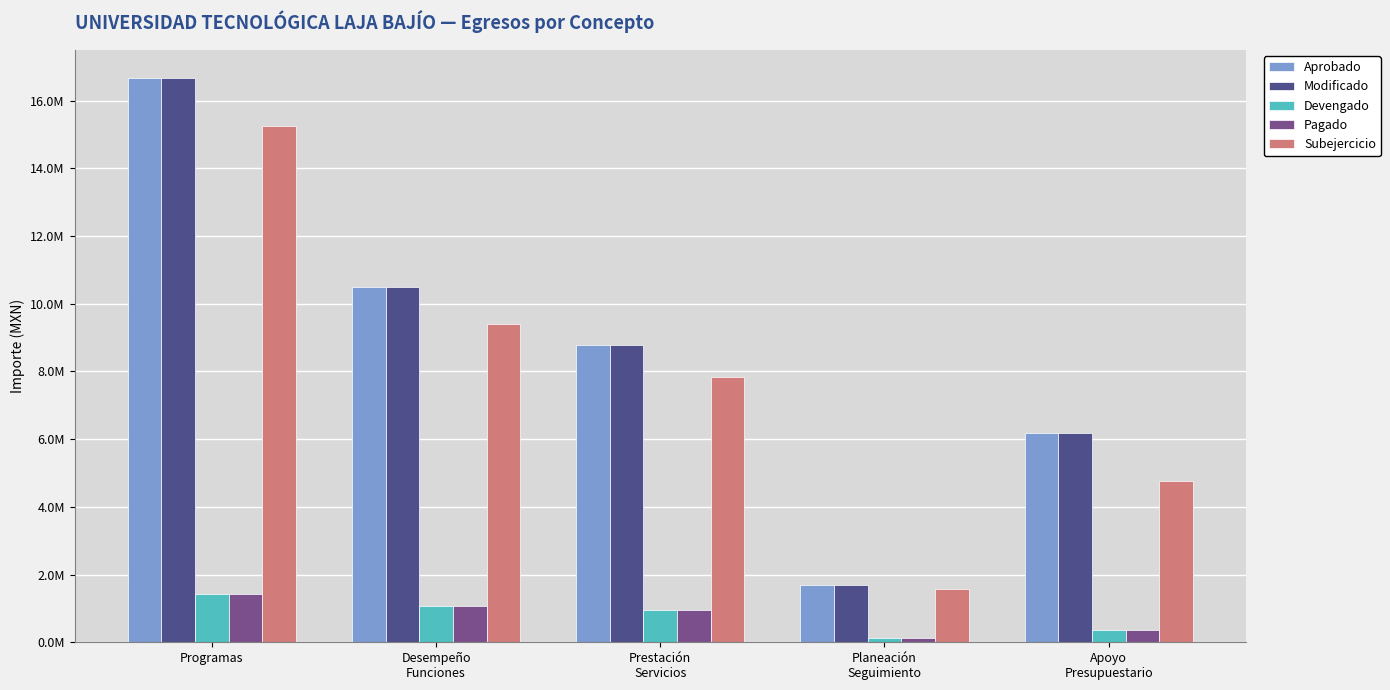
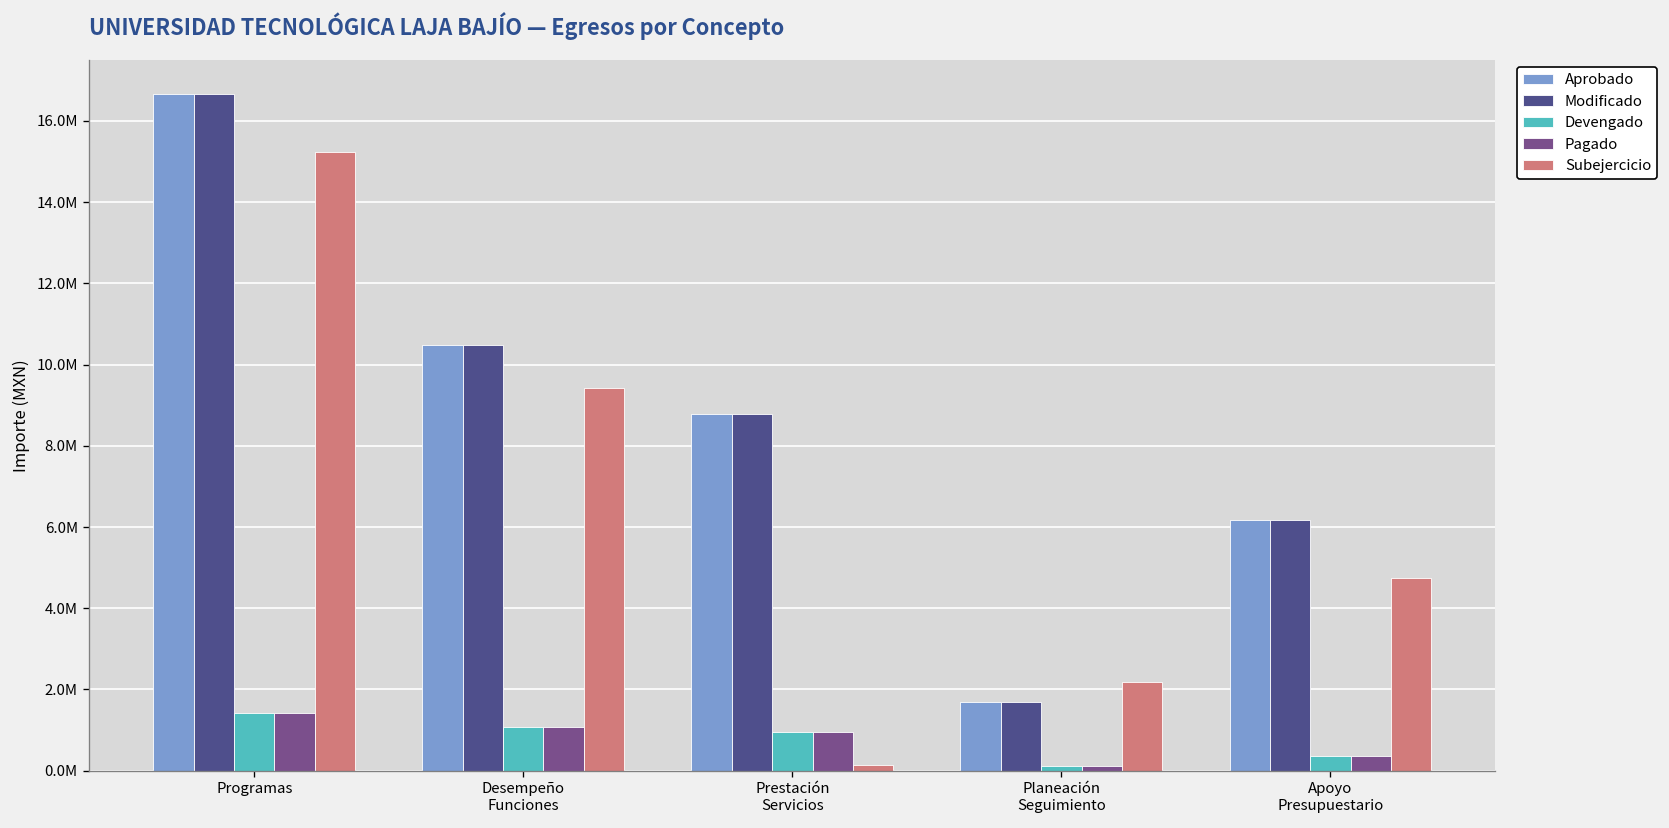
Subejercicio, Prestación Servicios: 7800000 -> 100000
Subejercicio, Planeación Seguimiento: 1600000 -> 2200000
